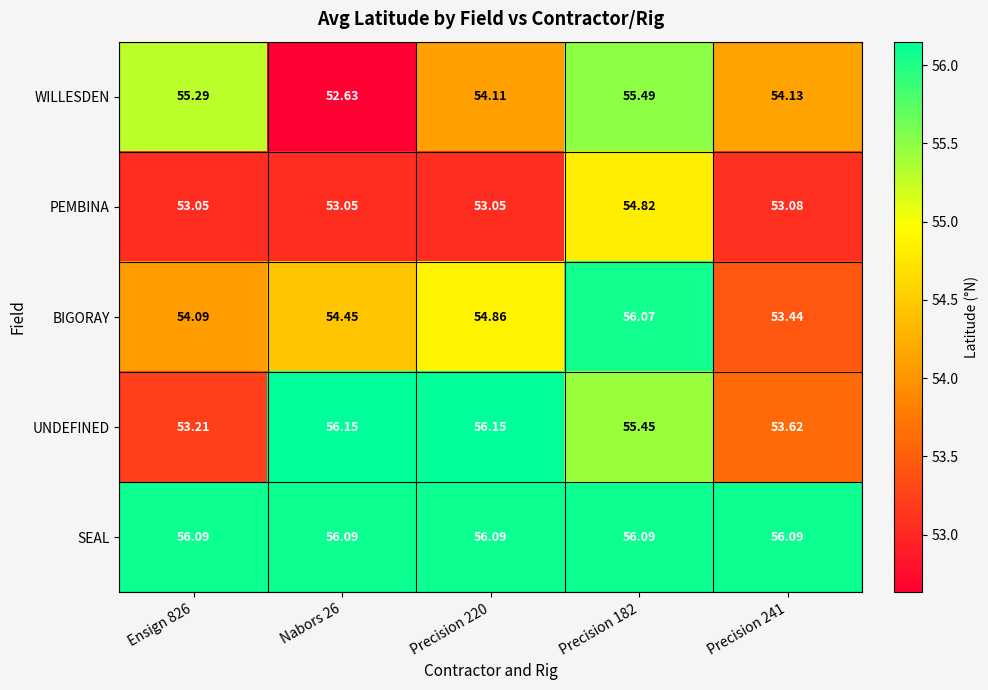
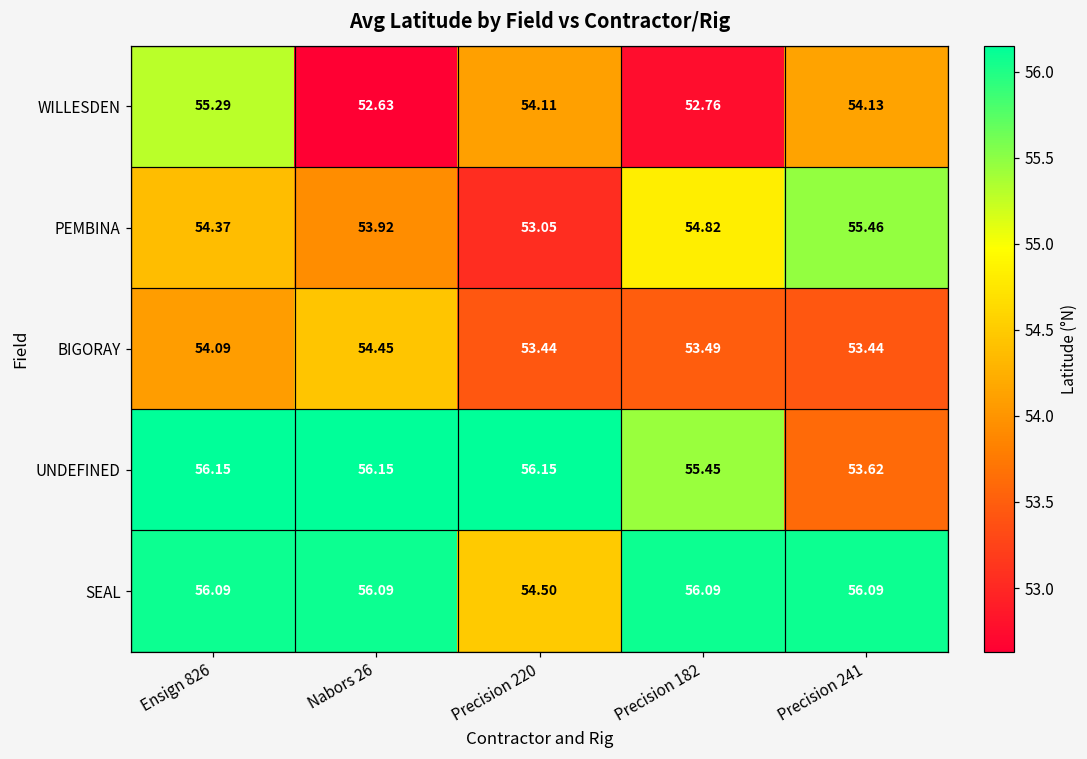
WILLESDEN, Precision 182: 55.49 -> 52.76
PEMBINA, Ensign 826: 53.05 -> 54.37
PEMBINA, Nabors 26: 53.05 -> 53.92
PEMBINA, Precision 241: 53.08 -> 55.46
BIGORAY, Precision 220: 54.86 -> 53.44
BIGORAY, Precision 182: 56.07 -> 53.49
UNDEFINED, Ensign 826: 53.21 -> 56.15
SEAL, Precision 220: 56.09 -> 54.50
